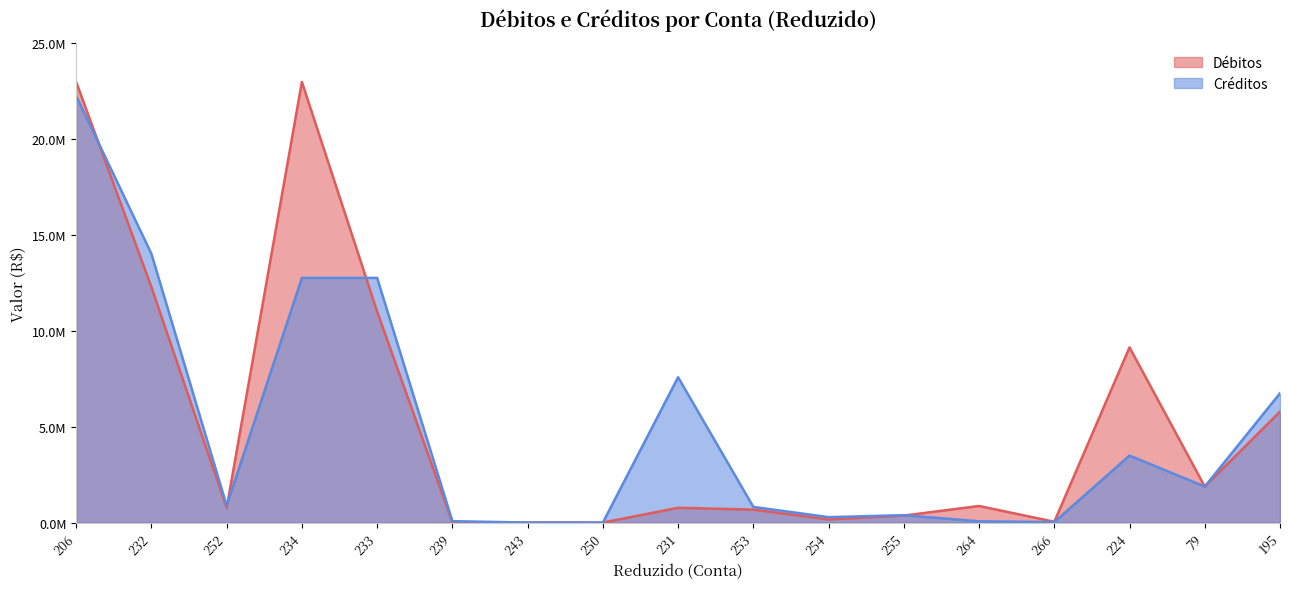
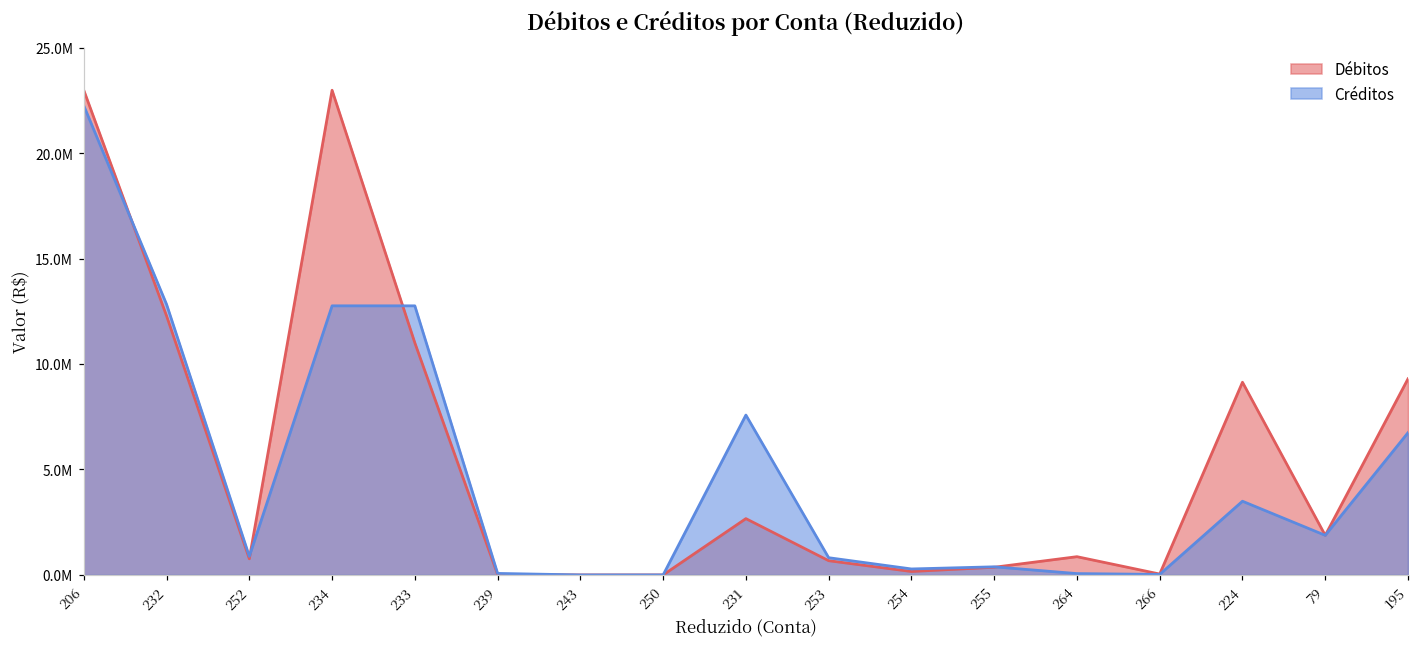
Créditos, 232: 14000000 -> 12800000
Débitos, 231: 800000 -> 2700000
Débitos, 195: 5800000 -> 9300000
